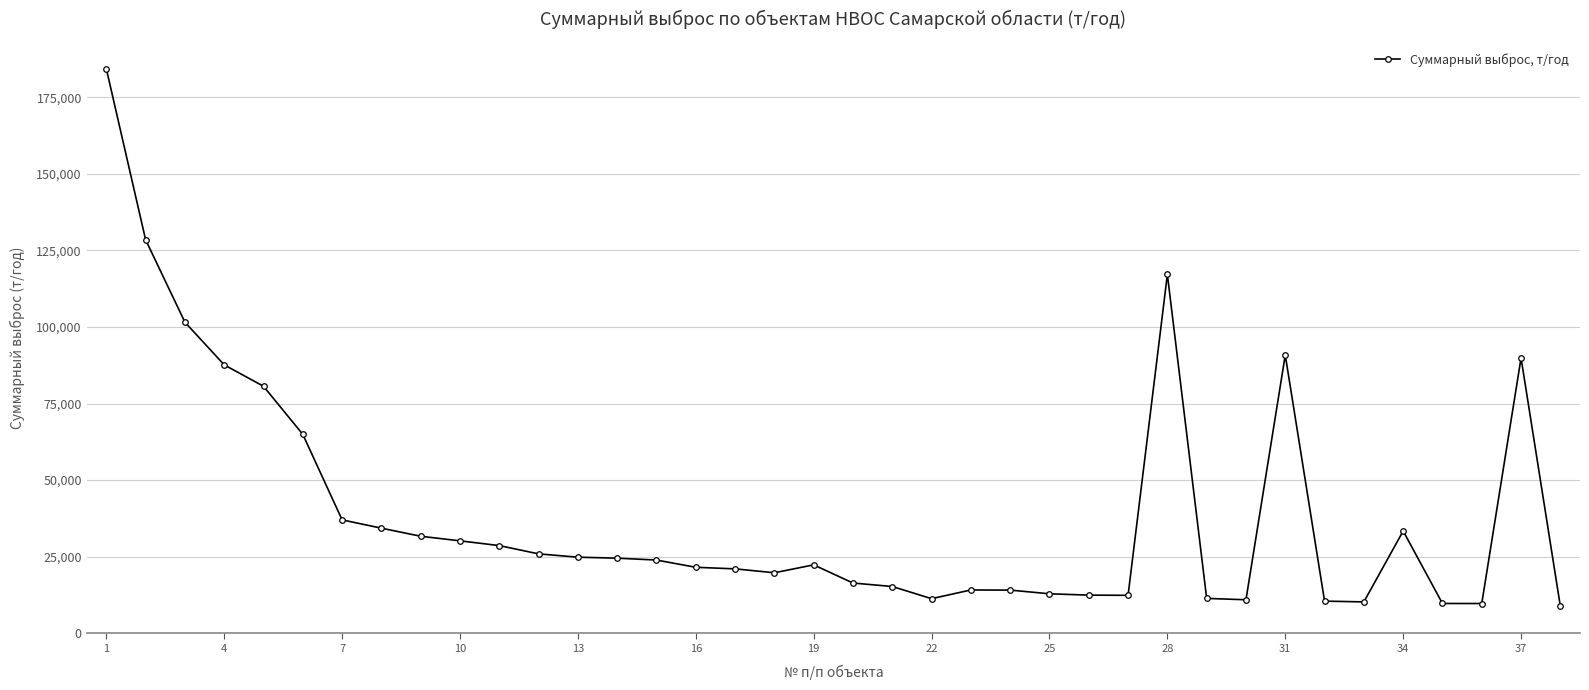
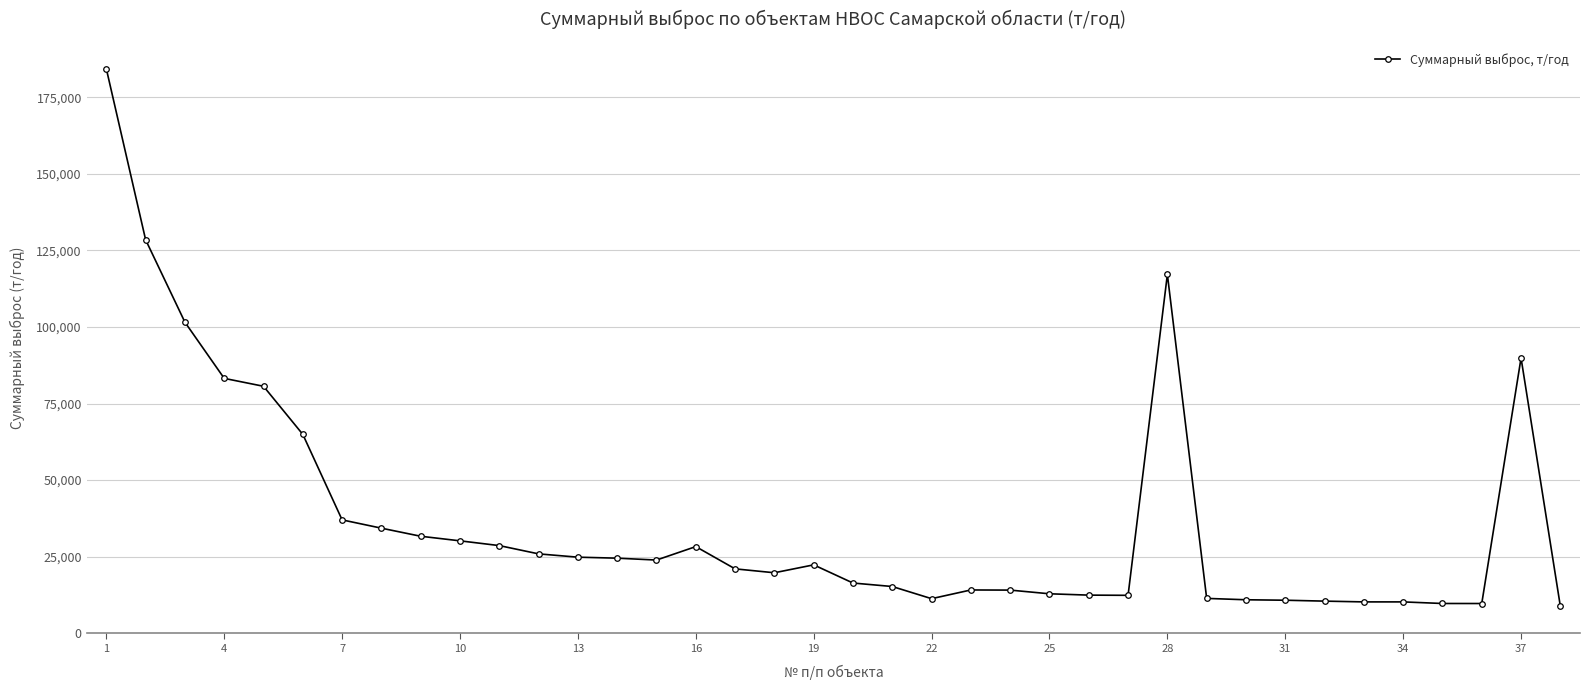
4: 88,000 -> 83,000
16: 22,000 -> 28,000
31: 91,000 -> 11,000
34: 33,000 -> 10,000
